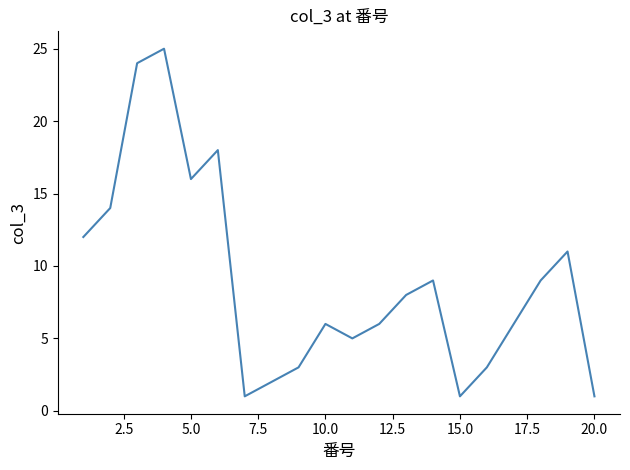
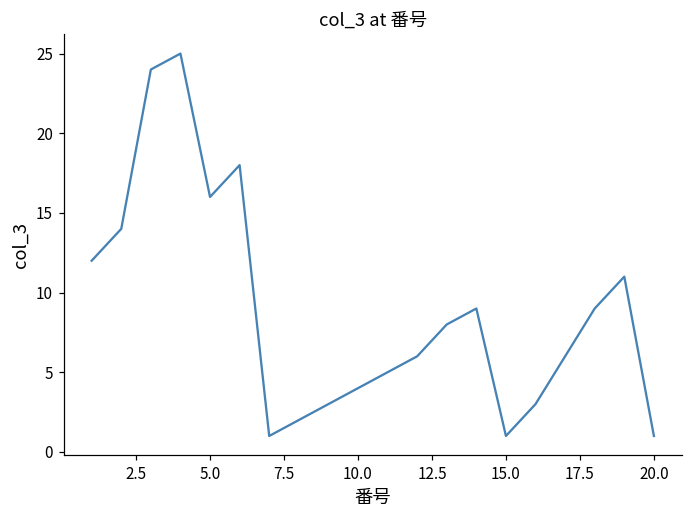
10.0: 6 -> 4
